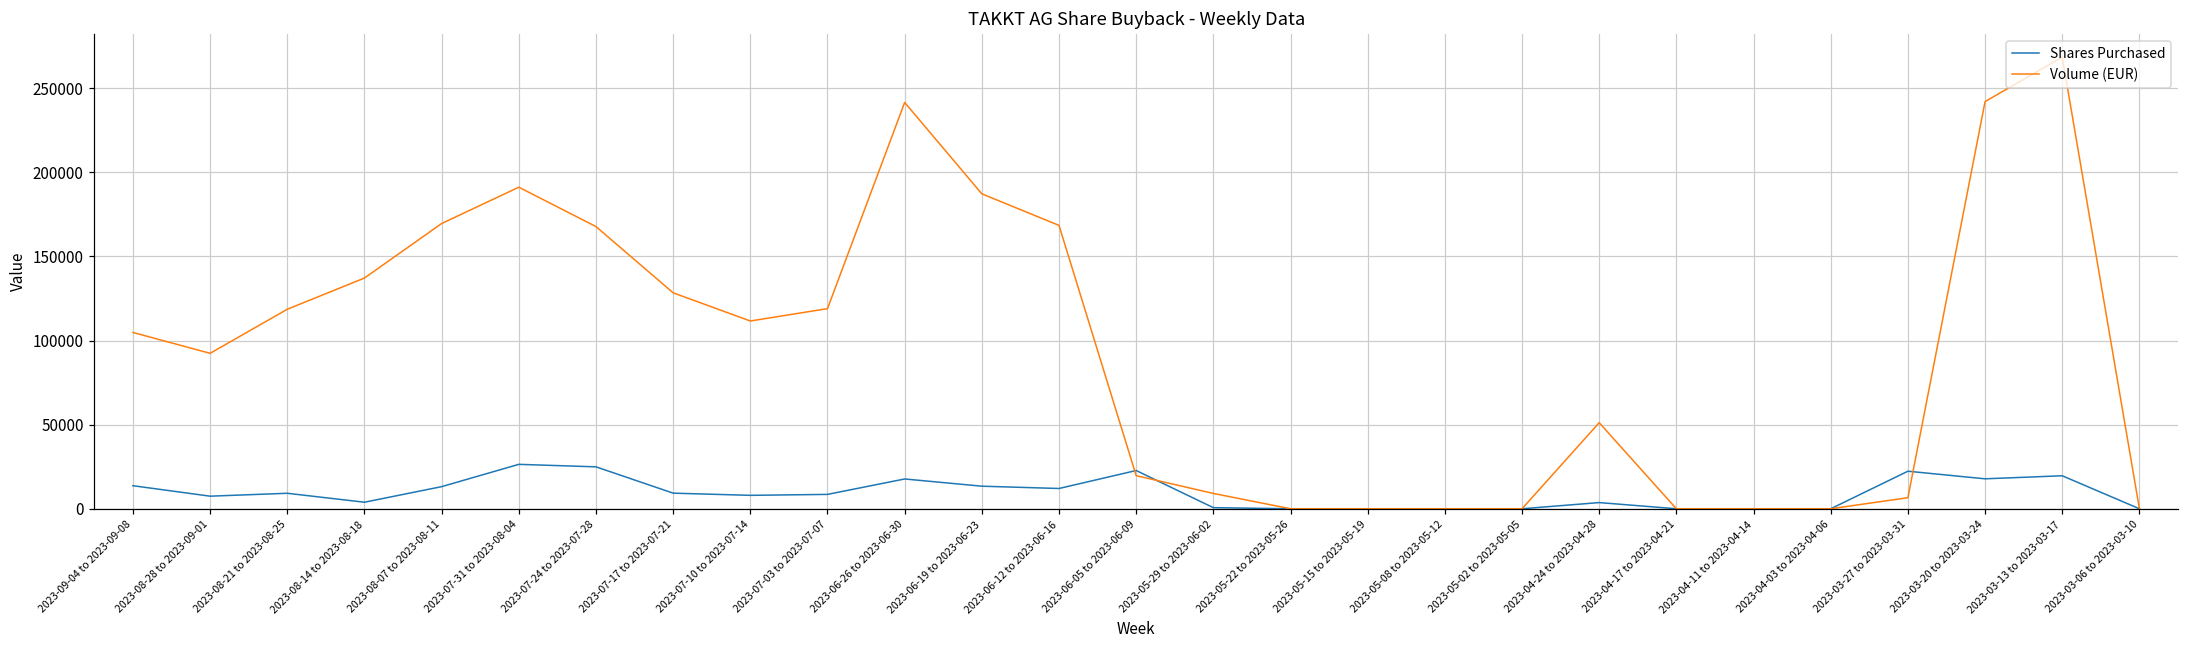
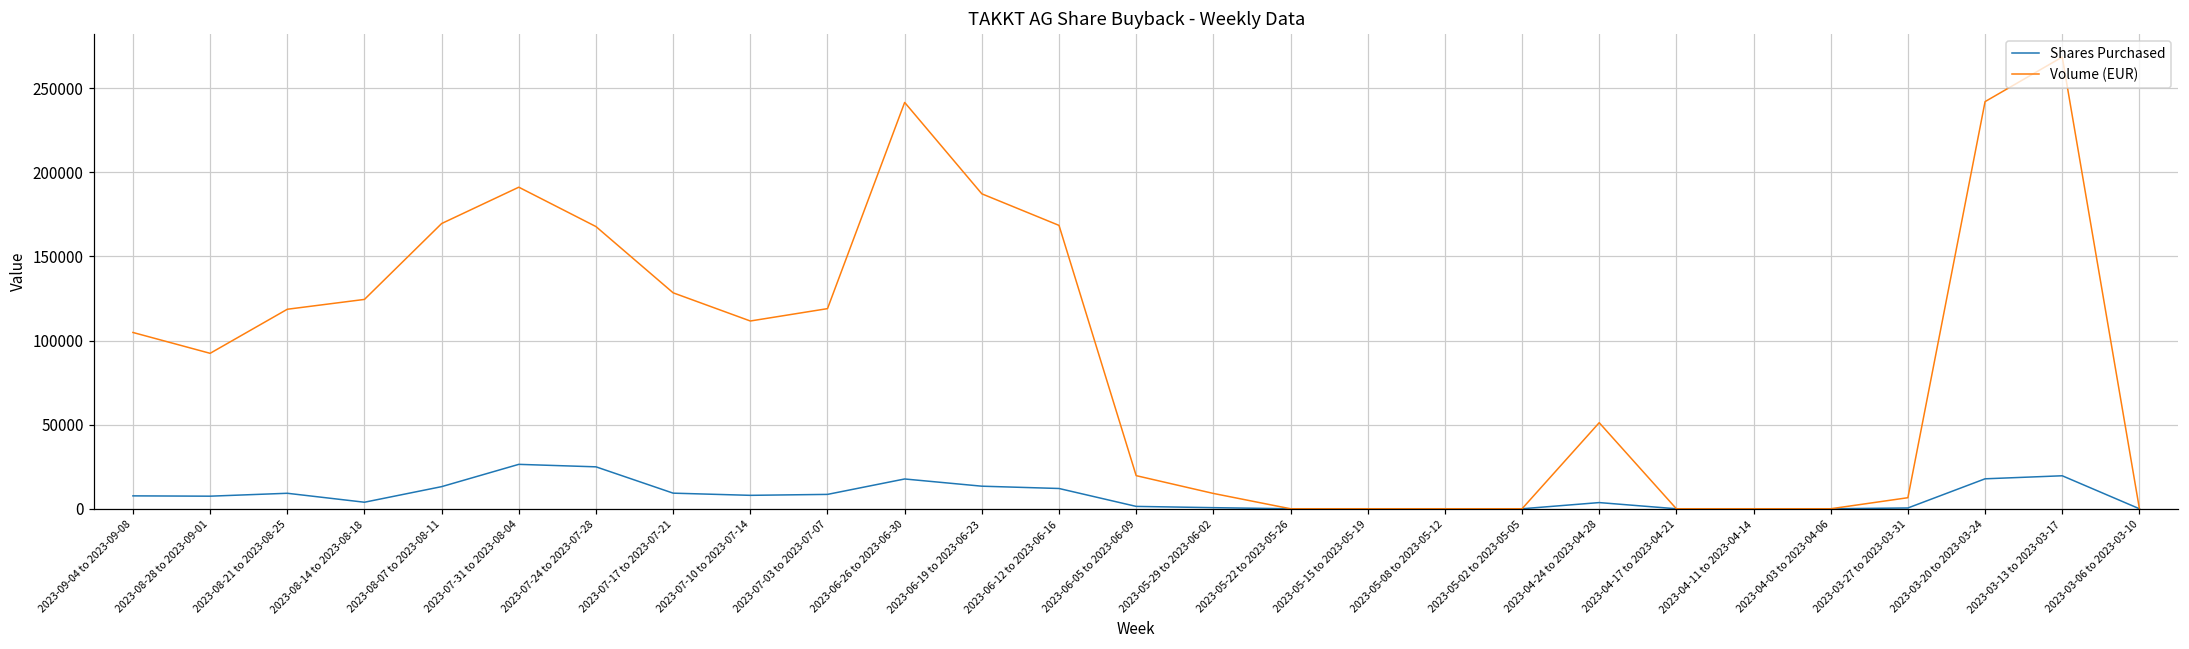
Shares Purchased, 2023-09-04 to 2023-09-08: 14000 -> 8000
Volume (EUR), 2023-08-14 to 2023-08-18: 137000 -> 124000
Shares Purchased, 2023-06-05 to 2023-06-09: 23000 -> 1000
Shares Purchased, 2023-03-27 to 2023-03-31: 22000 -> 0
